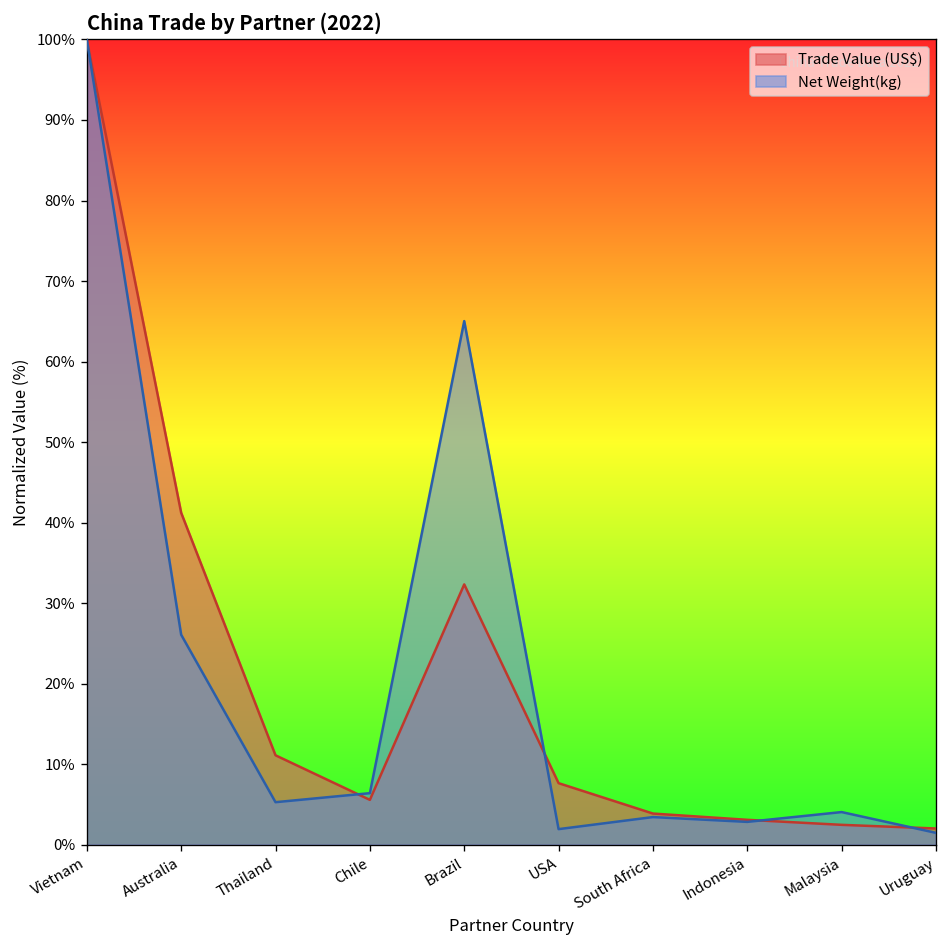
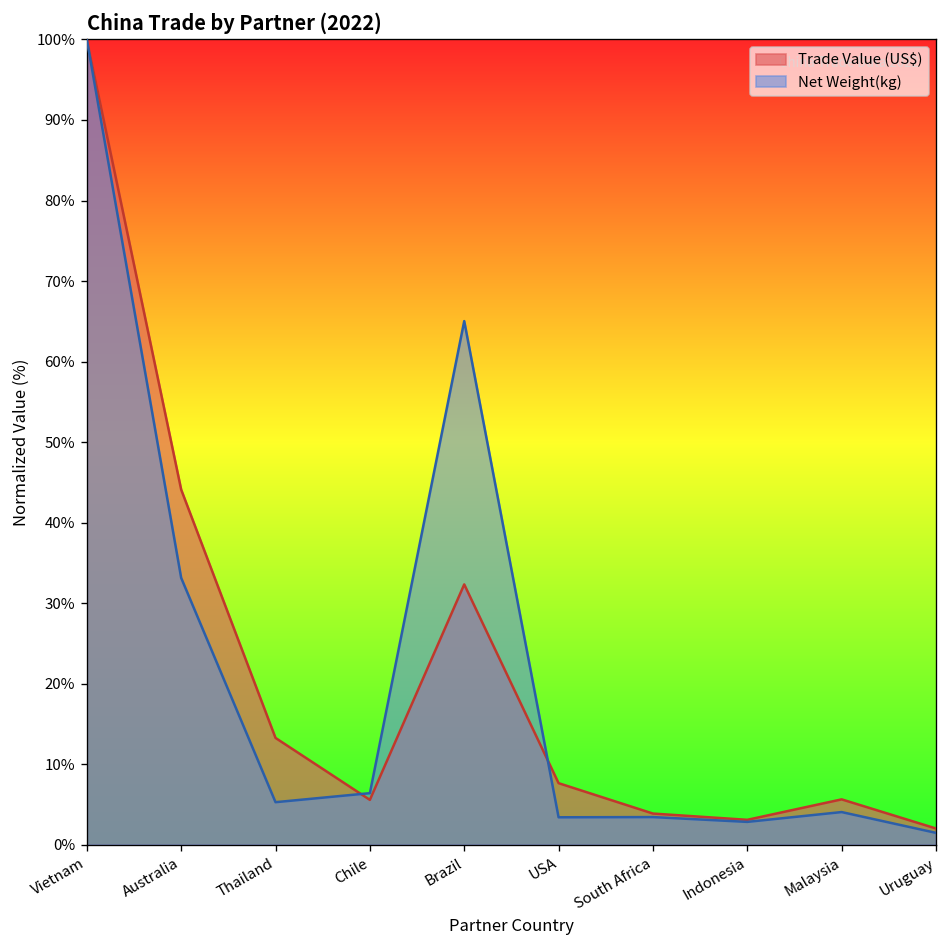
Trade Value (US$), Australia: 41% -> 44%
Net Weight(kg), Australia: 26% -> 33%
Trade Value (US$), Thailand: 11% -> 13%
Net Weight(kg), USA: 2% -> 3%
Trade Value (US$), Malaysia: 2% -> 6%
